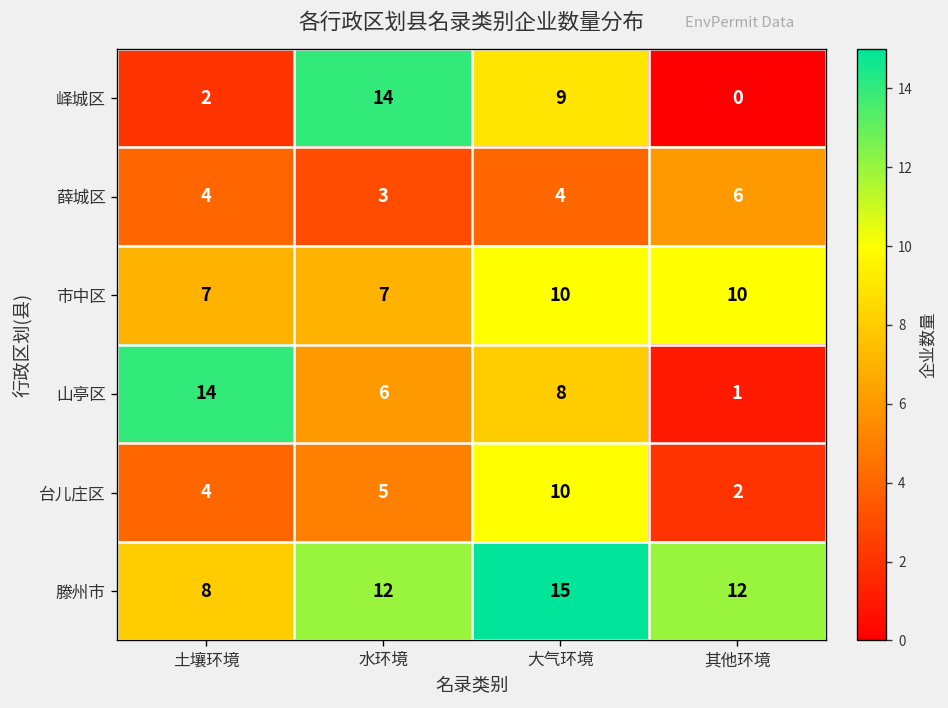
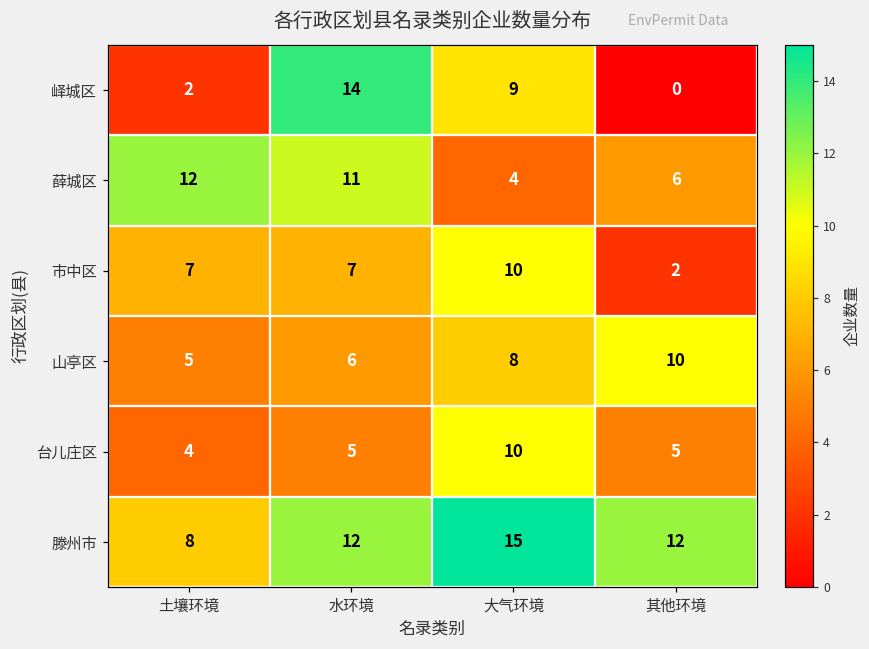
薛城区, 土壤环境: 4 -> 12
薛城区, 水环境: 3 -> 11
市中区, 其他环境: 10 -> 2
山亭区, 土壤环境: 14 -> 5
山亭区, 其他环境: 1 -> 10
台儿庄区, 其他环境: 2 -> 5
